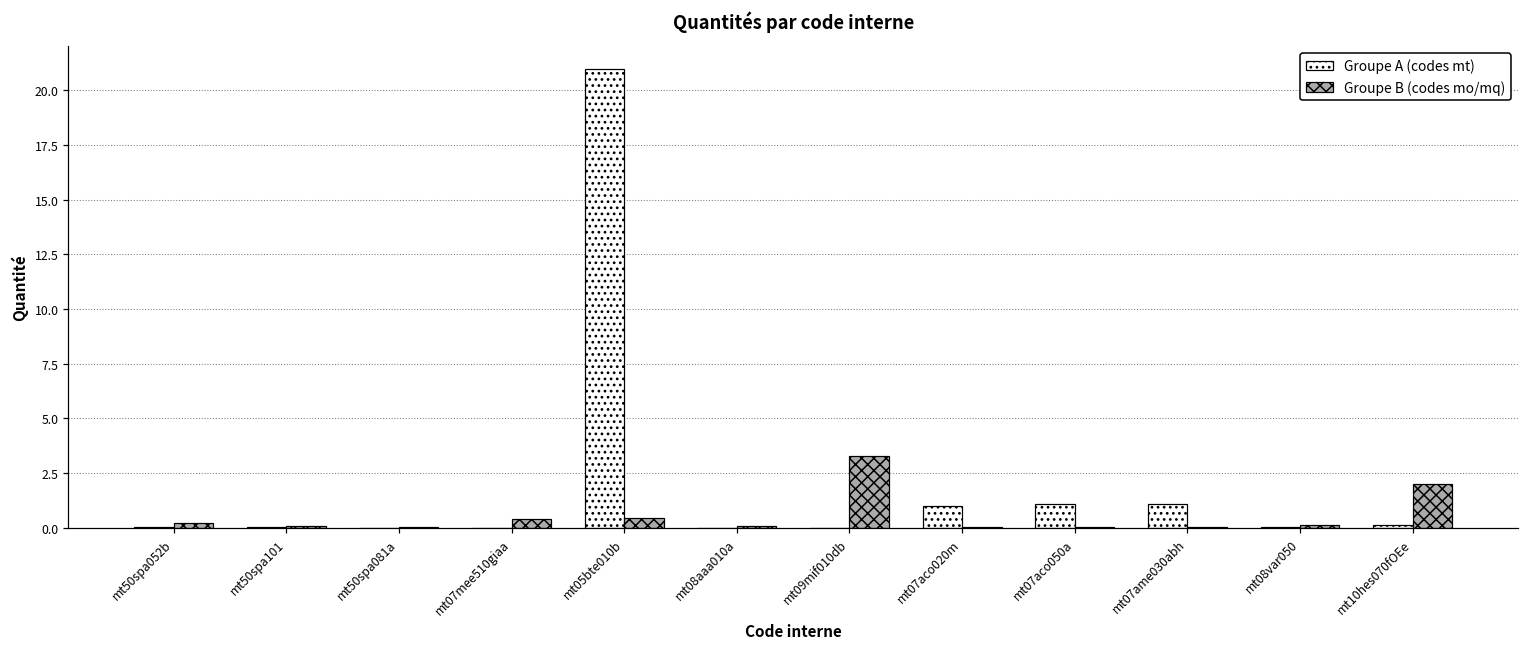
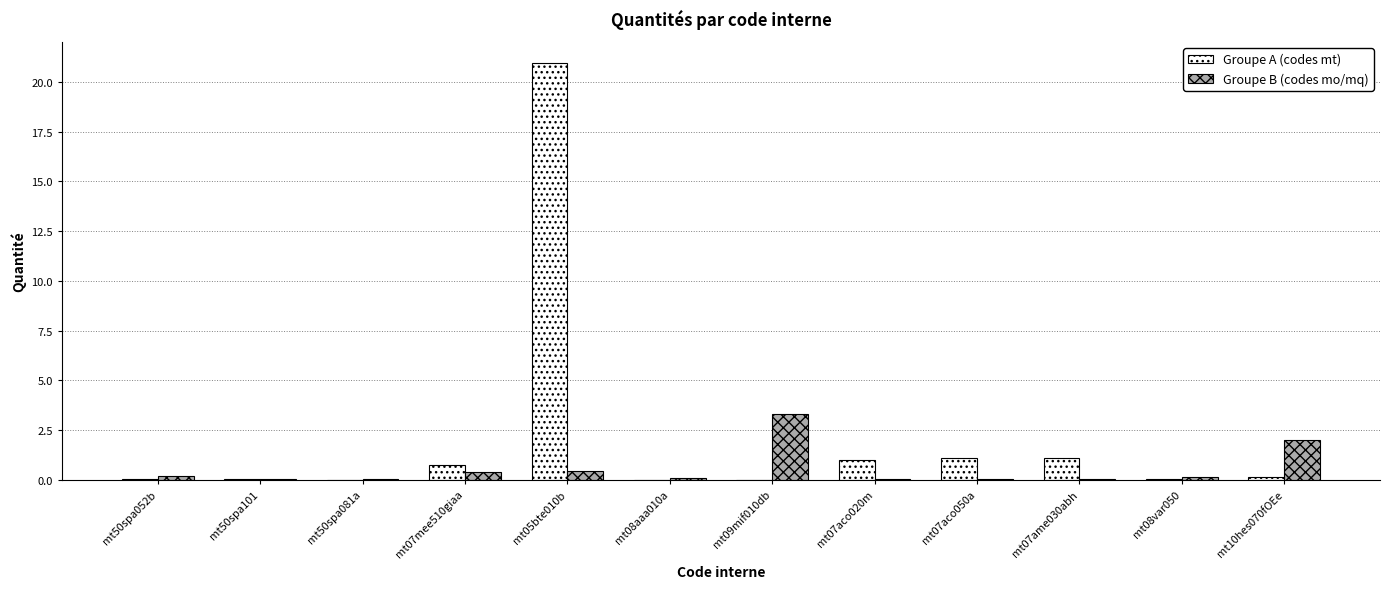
Groupe A (codes mt), mt07mee510giaa: 0.0 -> 0.7
